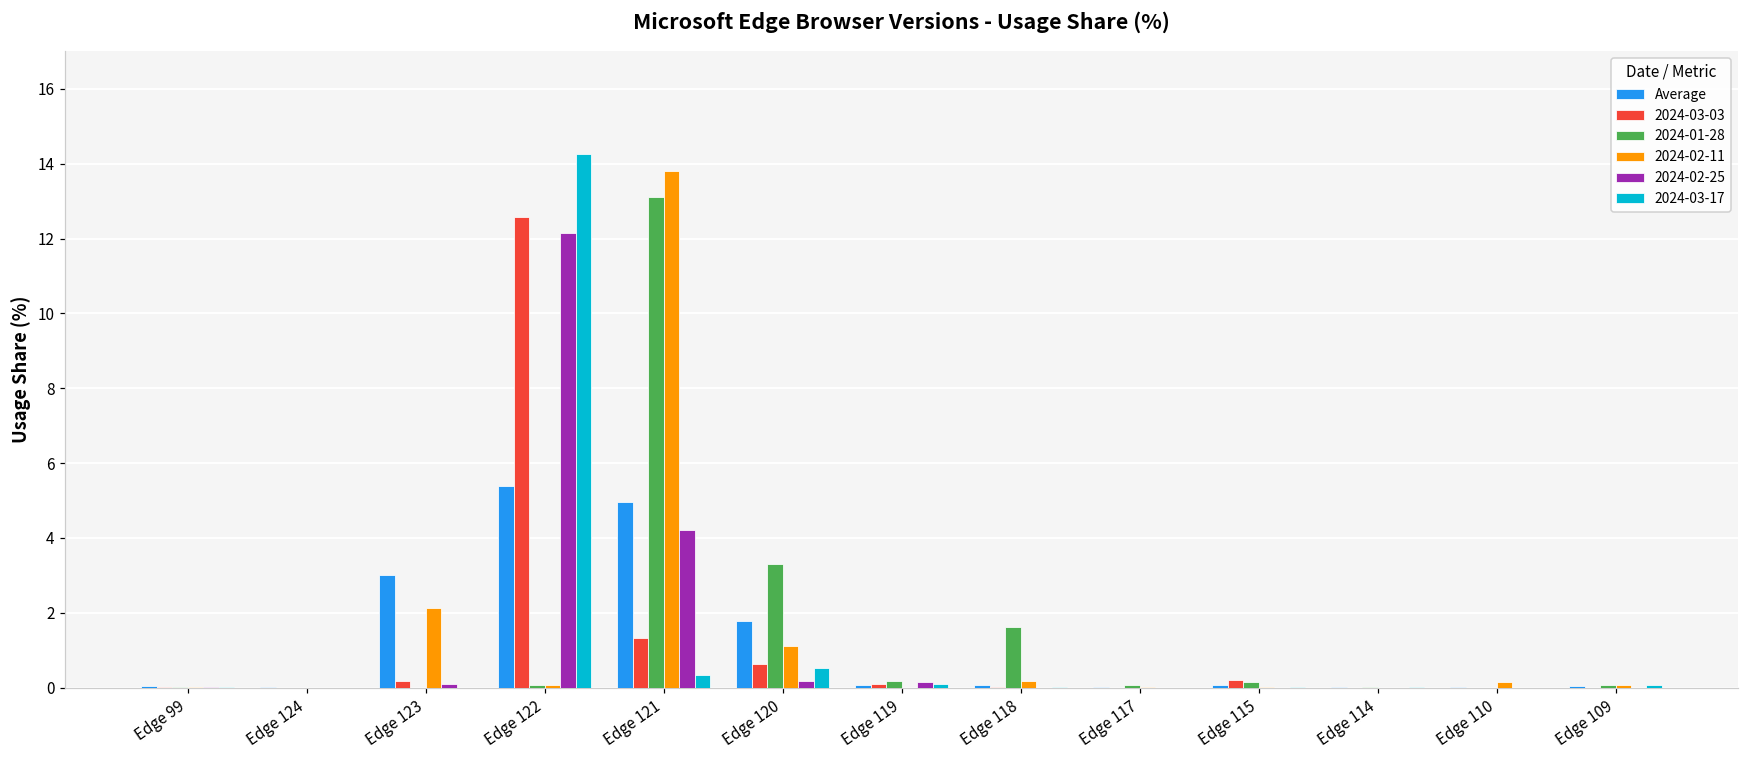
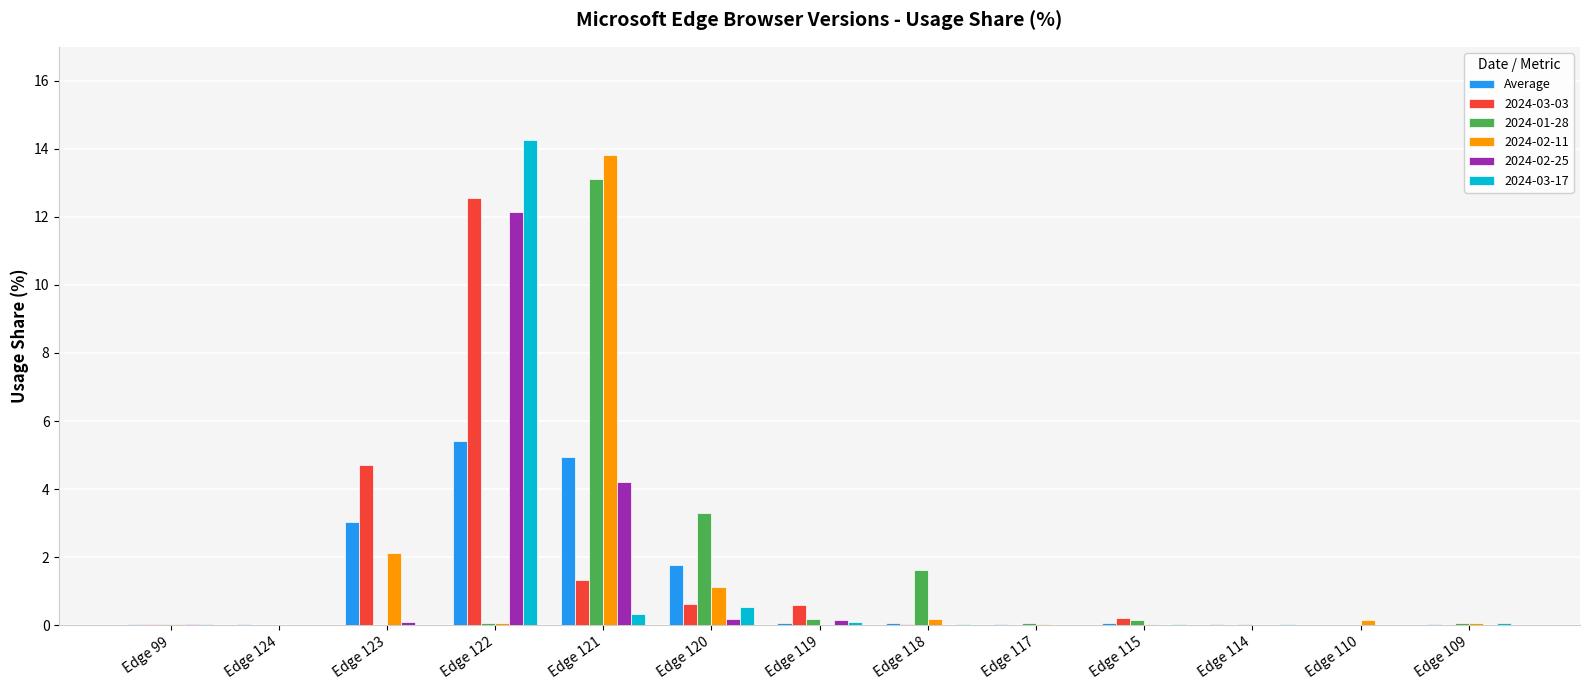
2024-03-03, Edge 123: 0.2 -> 4.7
2024-03-03, Edge 119: 0.1 -> 0.6
